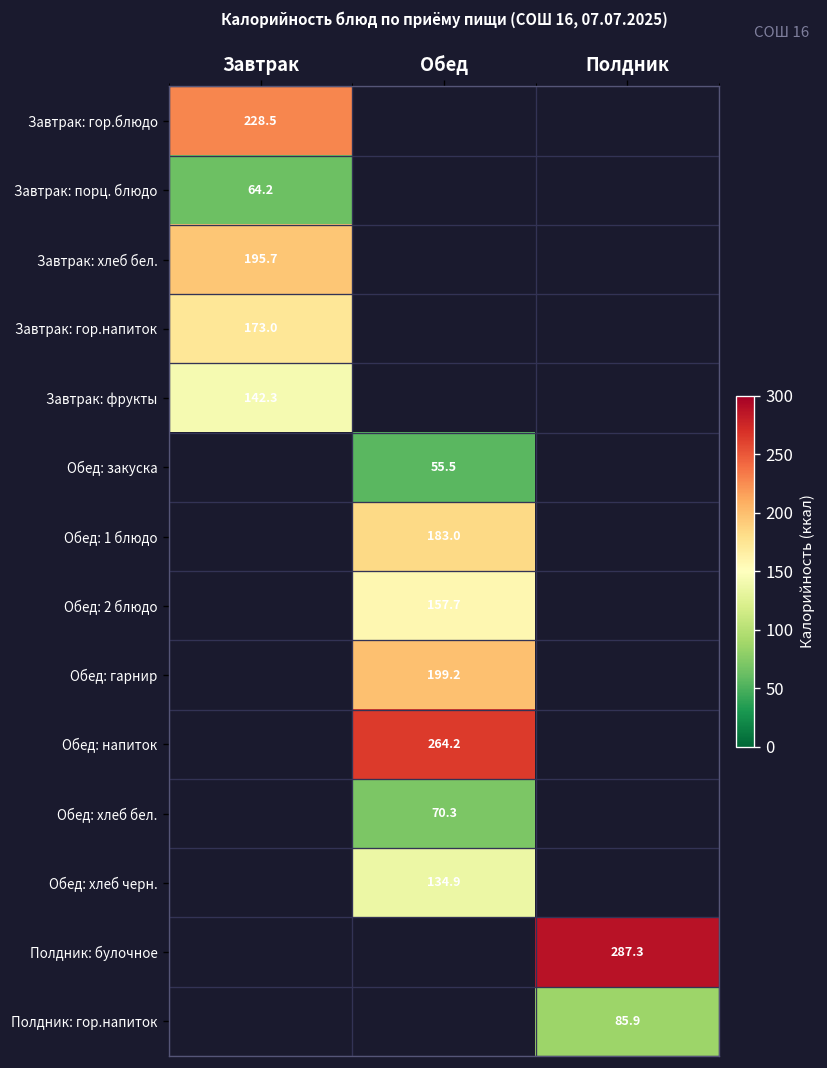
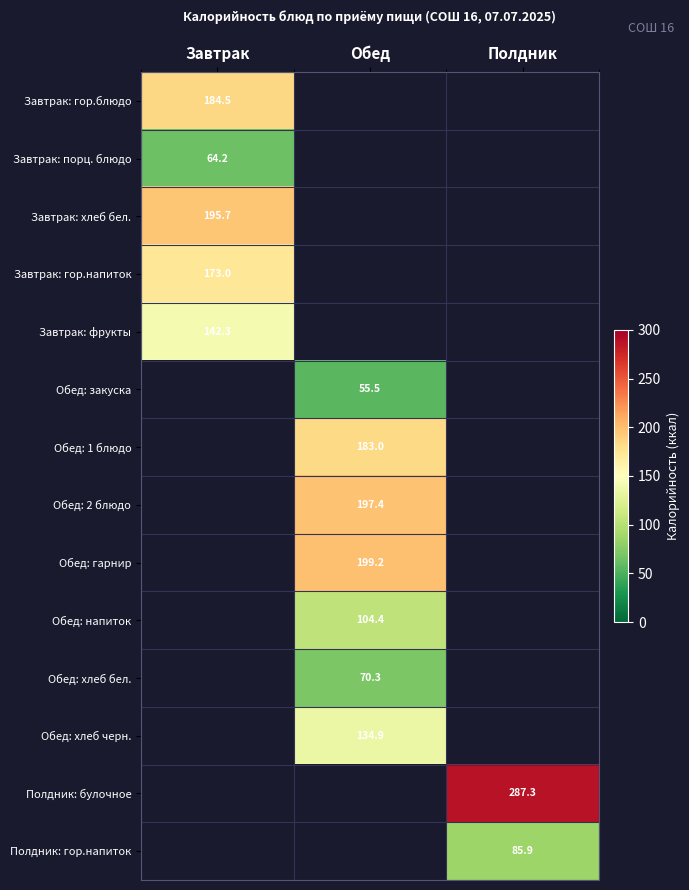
Завтрак: гор.блюдо, Завтрак: 228.5 -> 184.5
Обед: 2 блюдо, Обед: 157.7 -> 197.4
Обед: напиток, Обед: 264.2 -> 104.4
